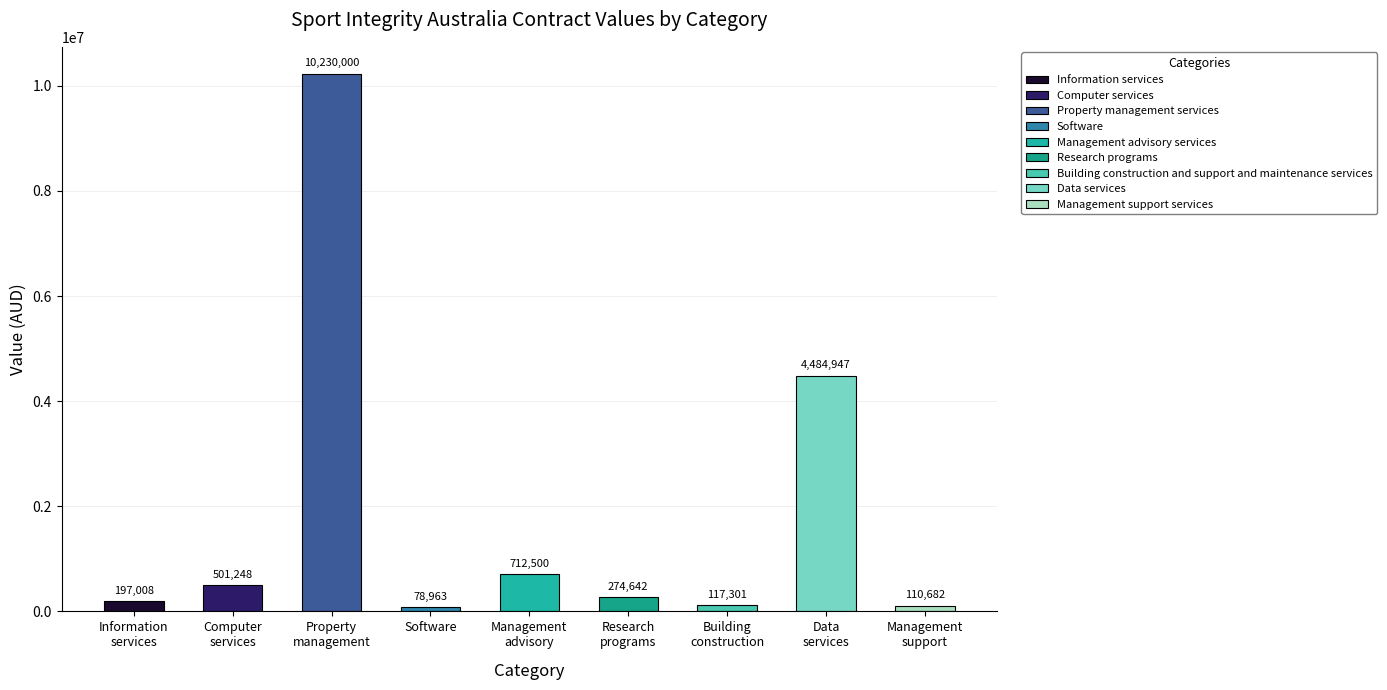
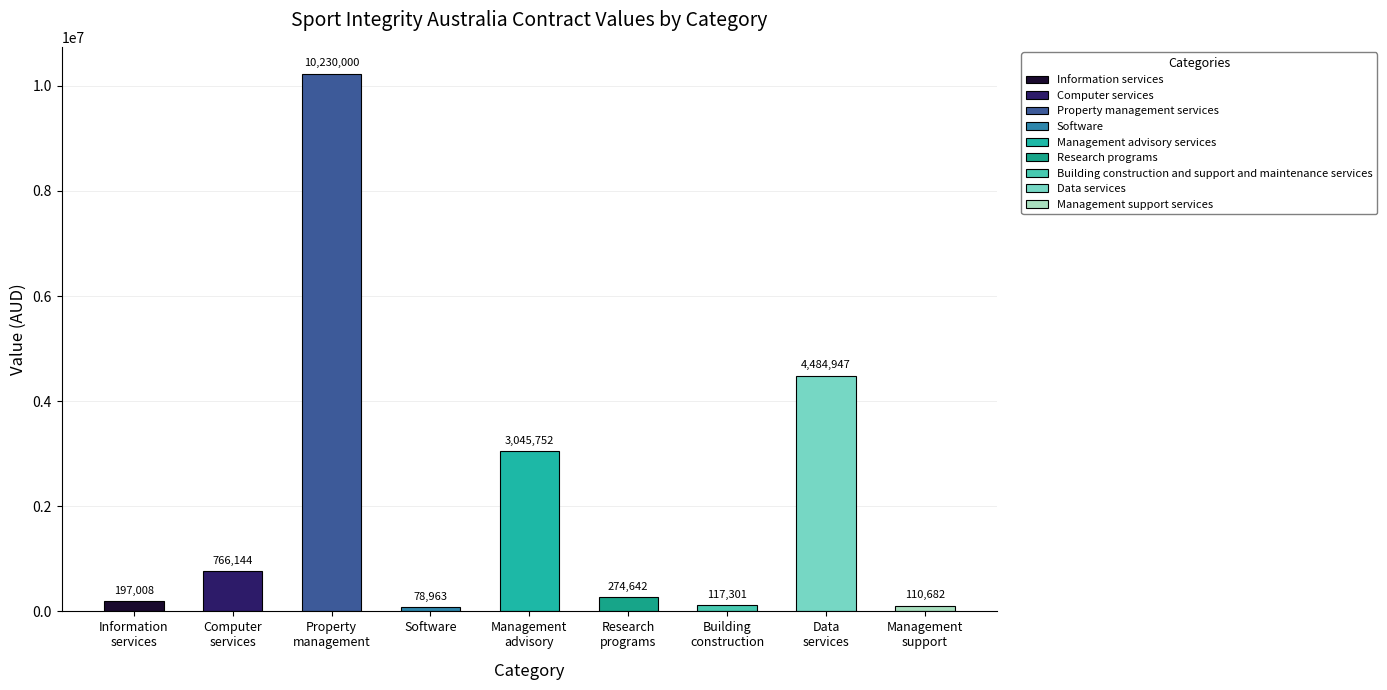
Computer services: 501,248 -> 766,144
Management advisory: 712,500 -> 3,045,752
